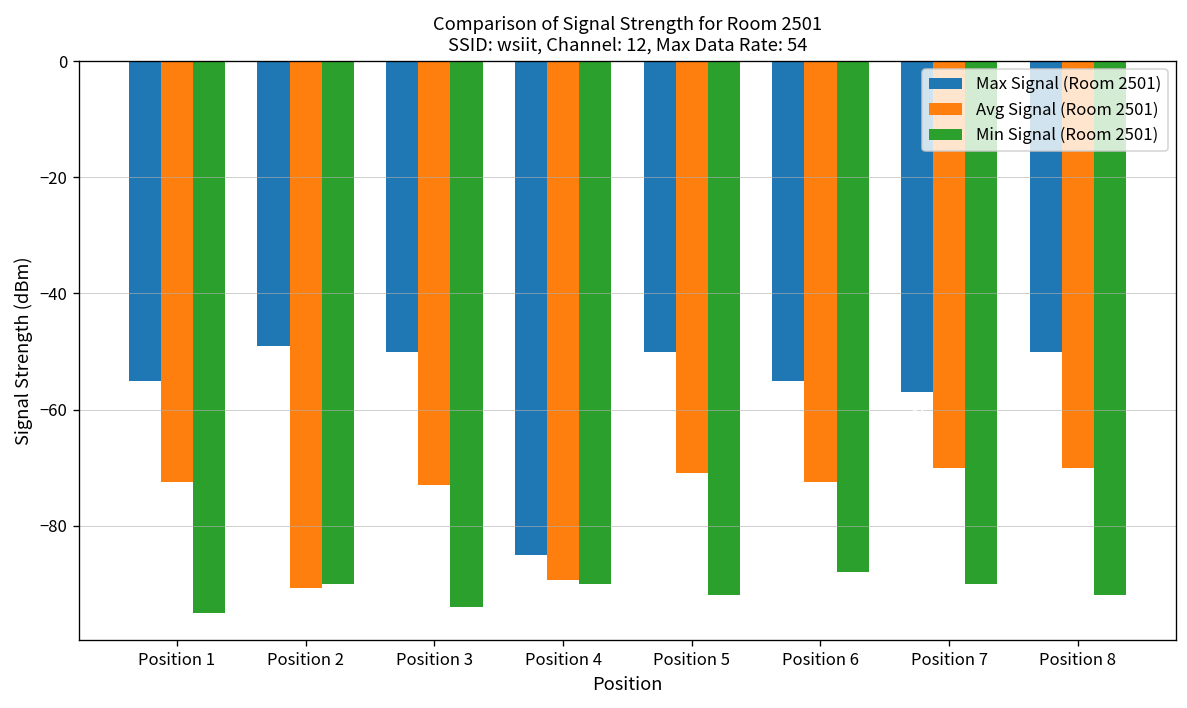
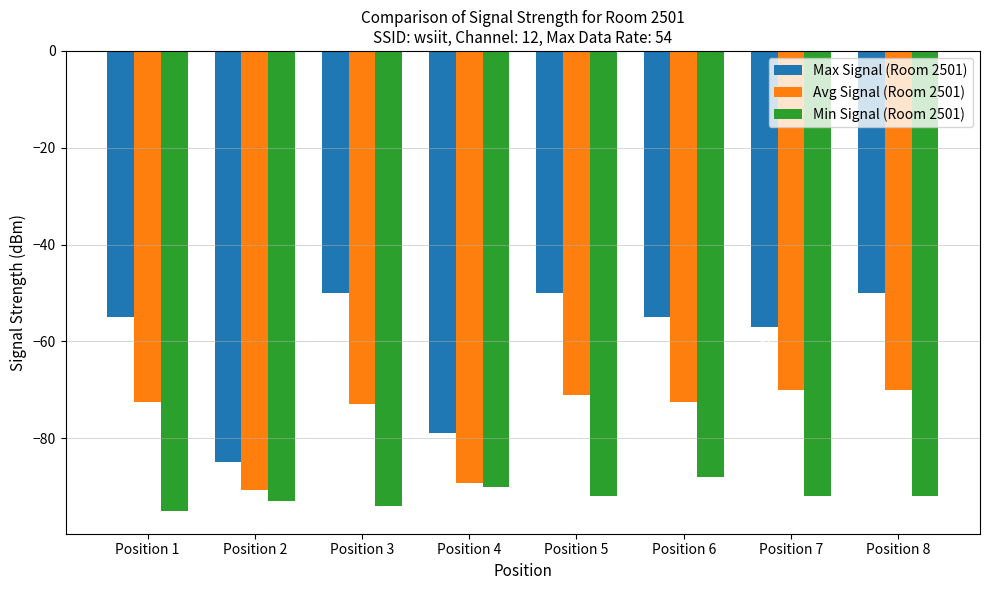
Max Signal (Room 2501), Position 2: -49 -> -85
Min Signal (Room 2501), Position 2: -90 -> -93
Max Signal (Room 2501), Position 4: -85 -> -79
Min Signal (Room 2501), Position 7: -90 -> -92
